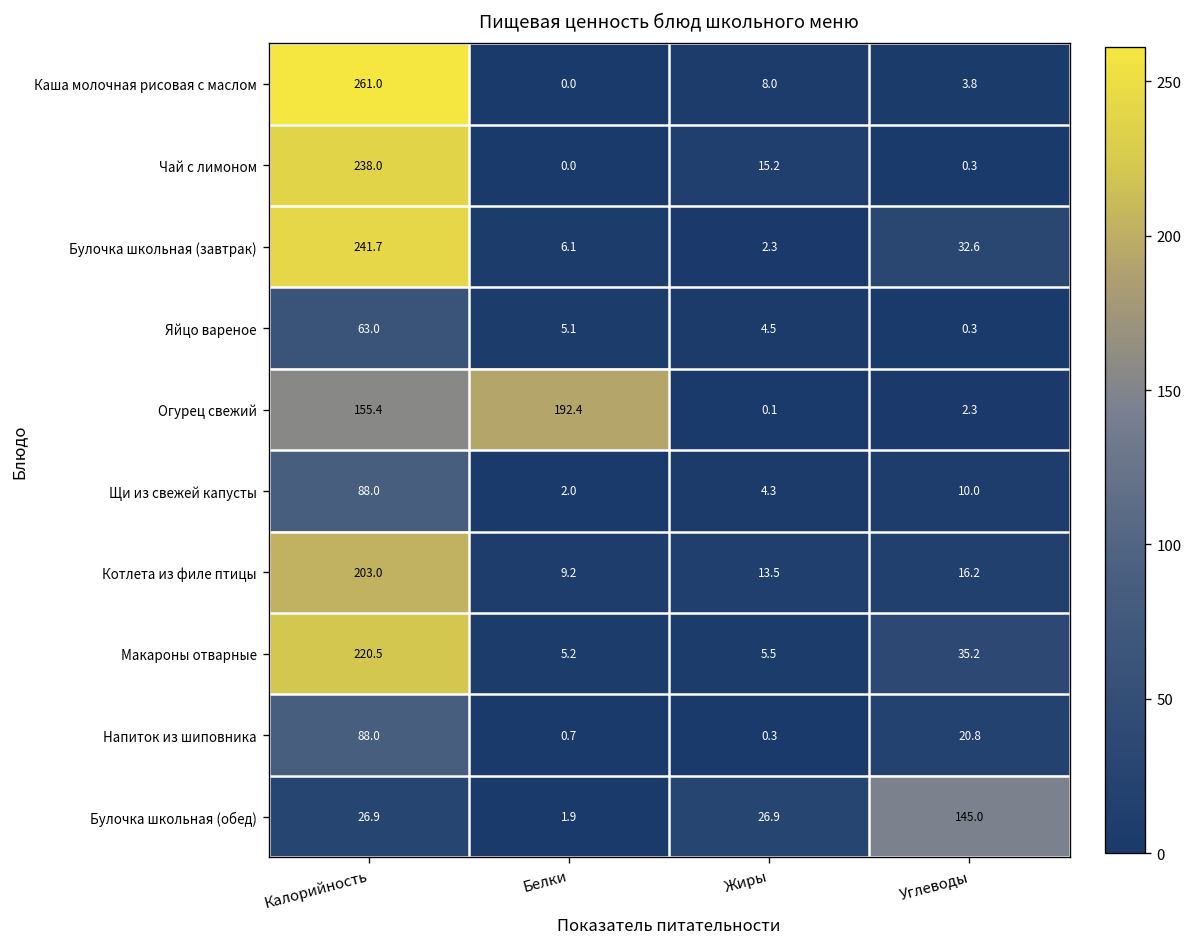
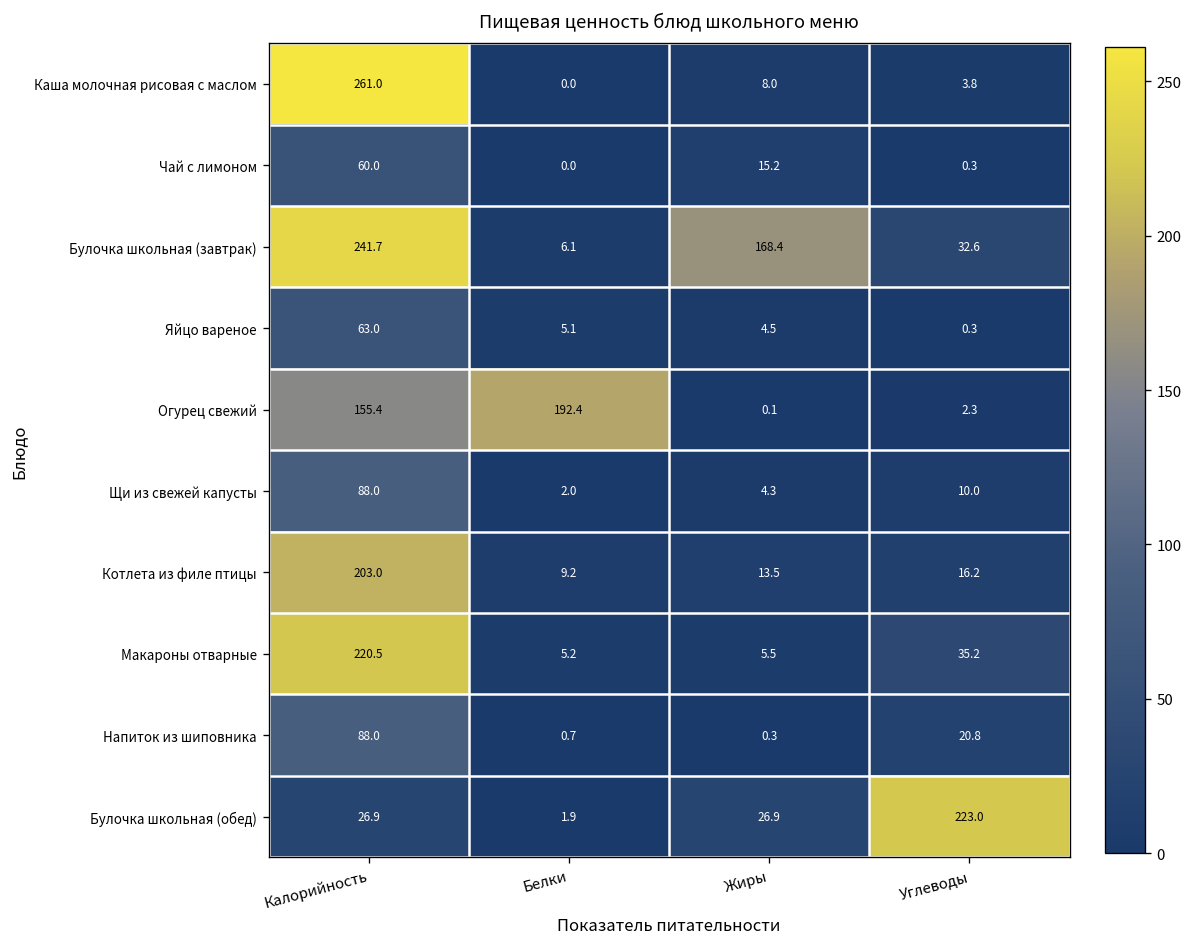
Чай с лимоном, Калорийность: 238.0 -> 60.0
Булочка школьная (завтрак), Жиры: 2.3 -> 168.4
Булочка школьная (обед), Углеводы: 145.0 -> 223.0
